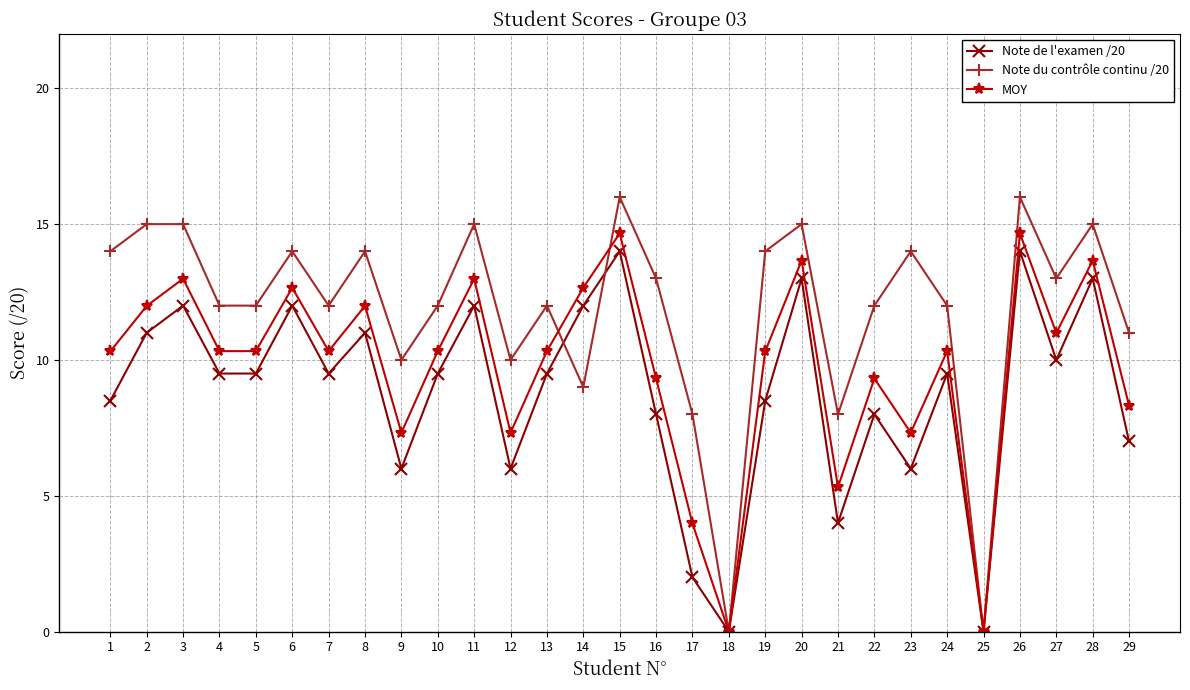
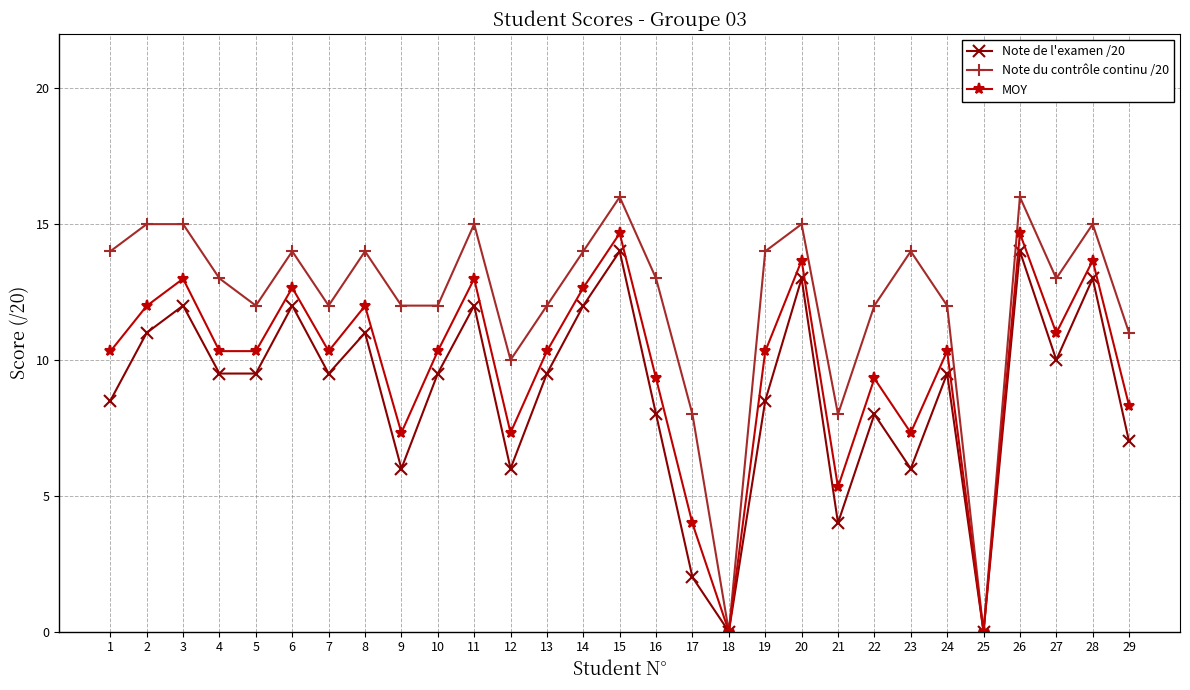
Note du contrôle continu /20, 4: 12 -> 13
Note du contrôle continu /20, 9: 10 -> 12
Note du contrôle continu /20, 14: 9 -> 14
